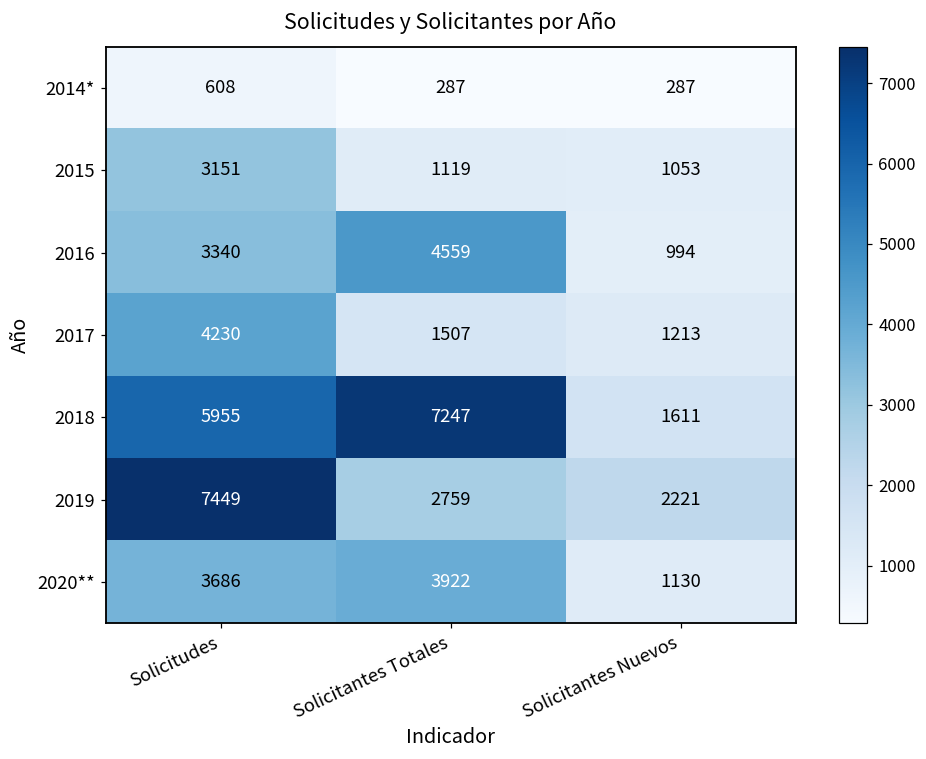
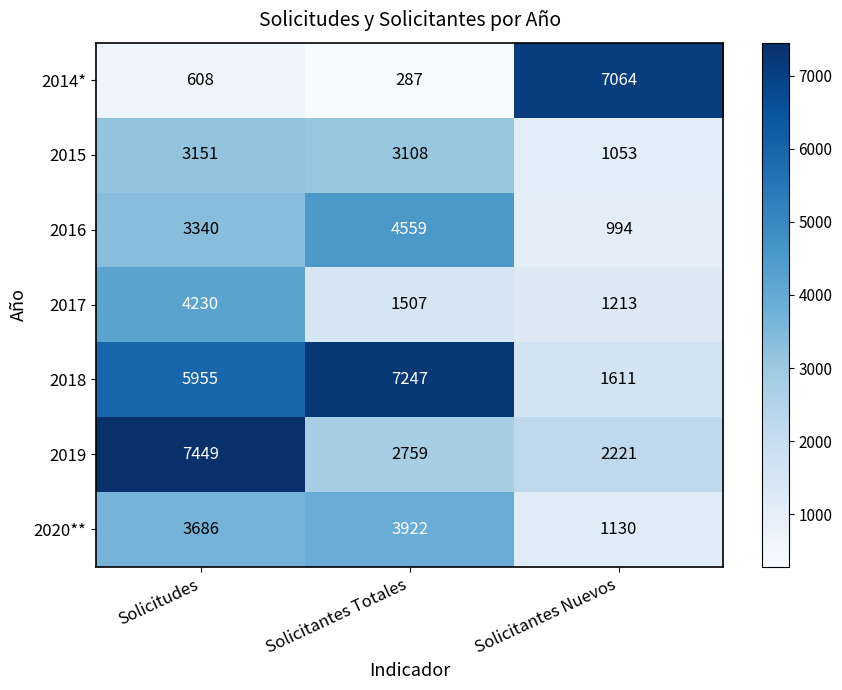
2014*, Solicitantes Nuevos: 287 -> 7064
2015, Solicitantes Totales: 1119 -> 3108
